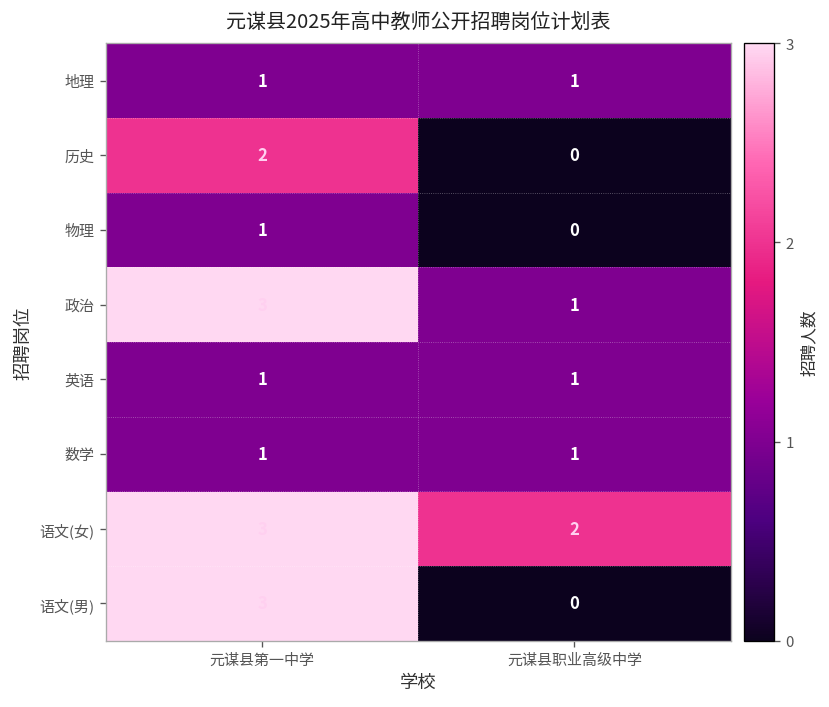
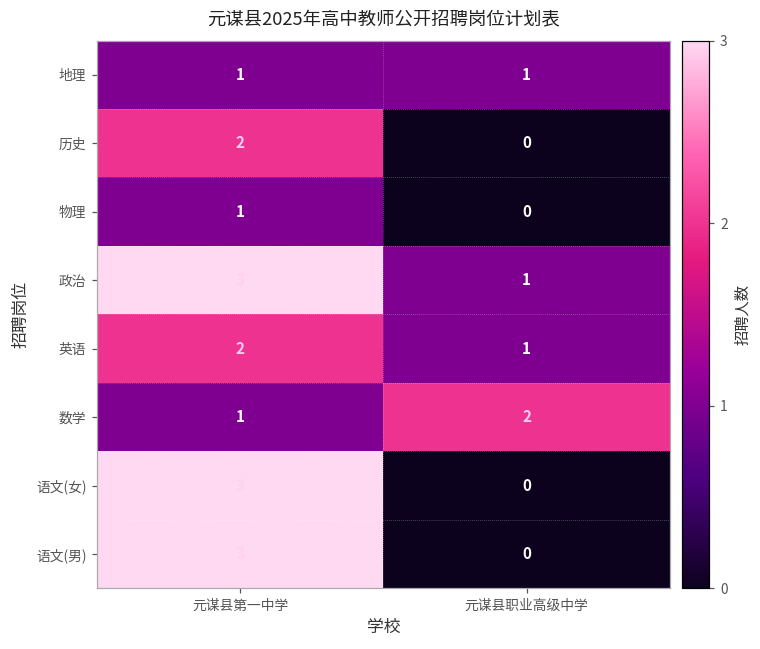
英语, 元谋县第一中学: 1 -> 2
数学, 元谋县职业高级中学: 1 -> 2
语文(女), 元谋县职业高级中学: 2 -> 0
